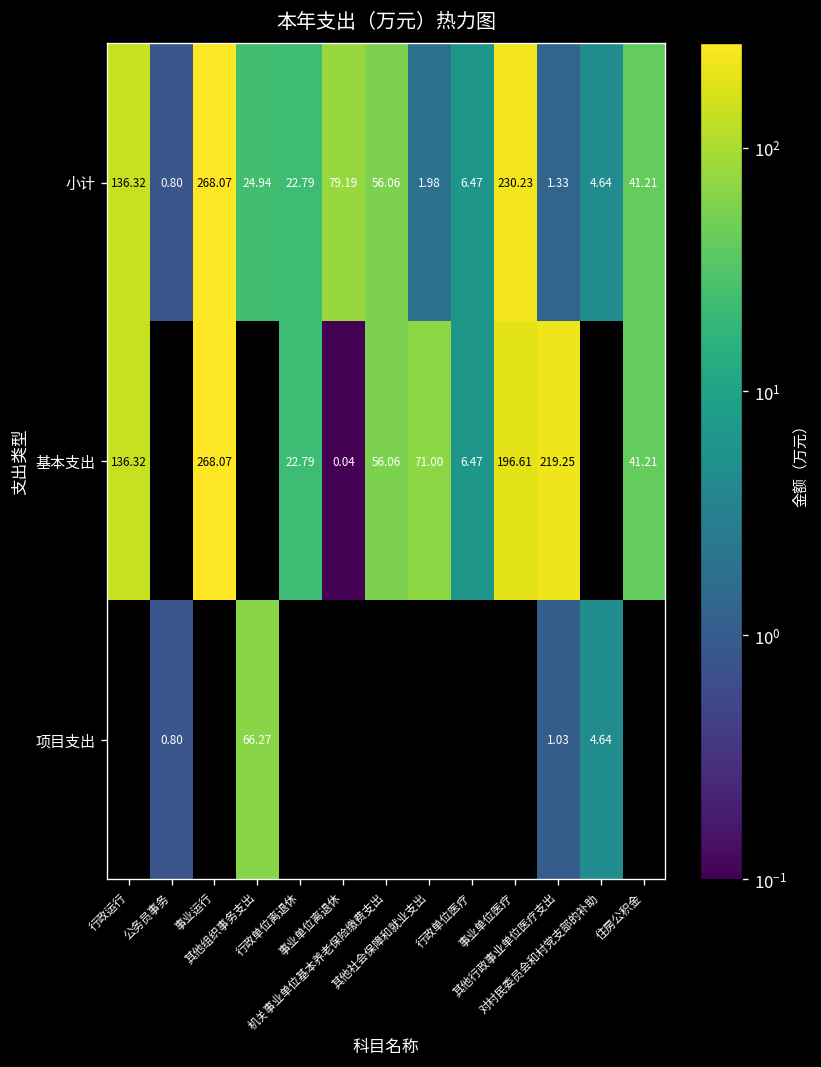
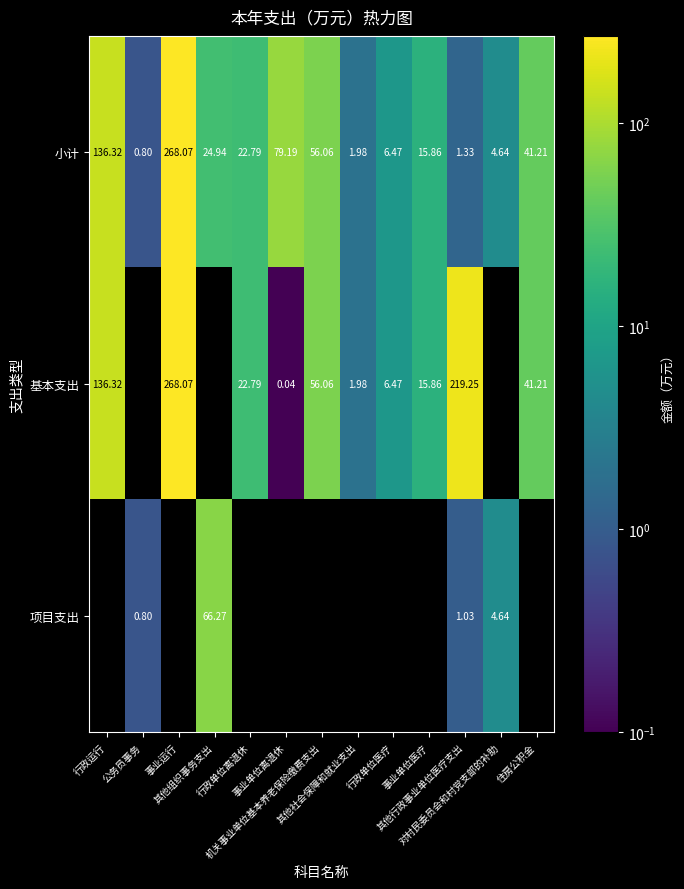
小计, 事业单位医疗: 230.23 -> 15.86
基本支出, 其他社会保障和就业支出: 71.00 -> 1.98
基本支出, 事业单位医疗: 196.61 -> 15.86
